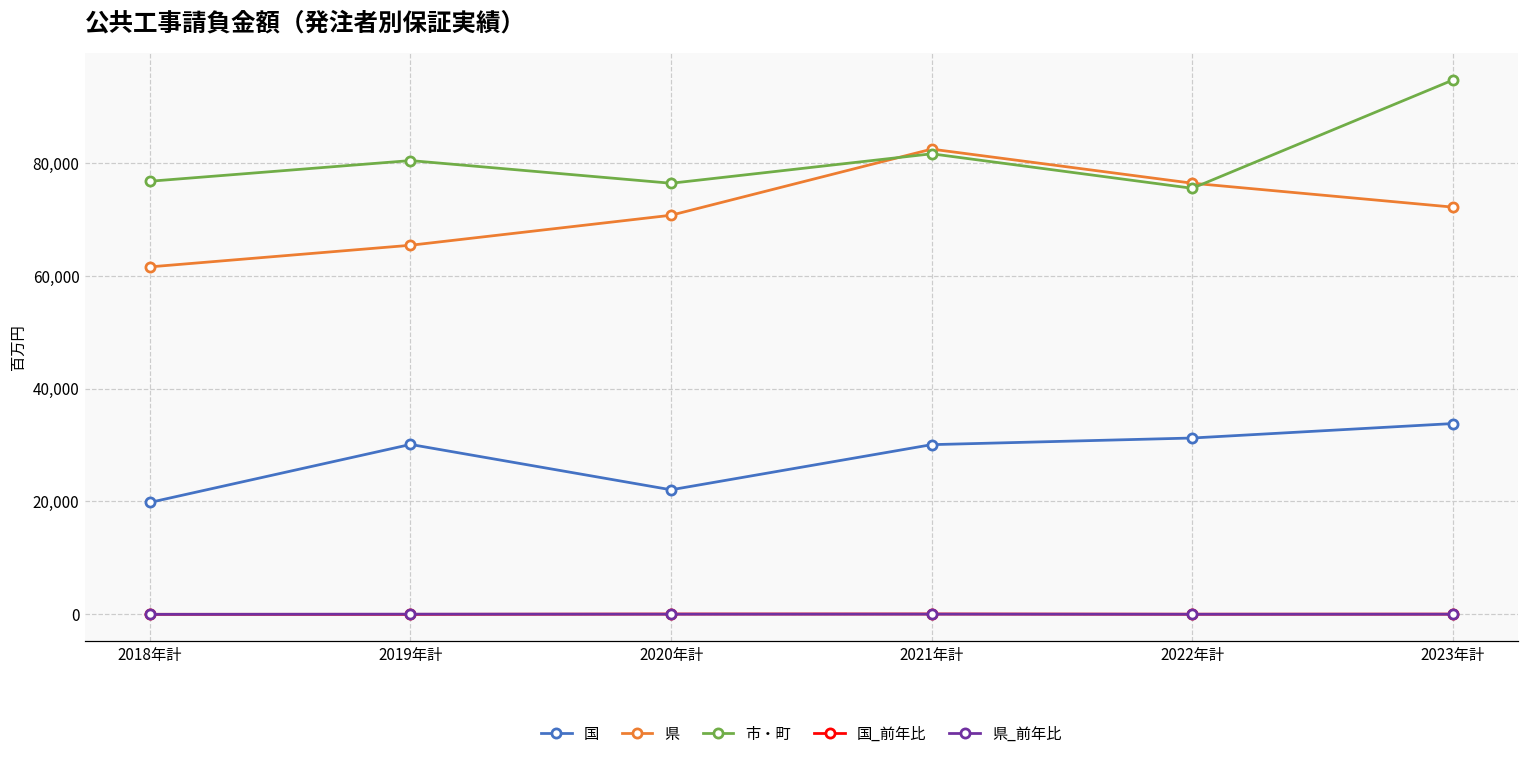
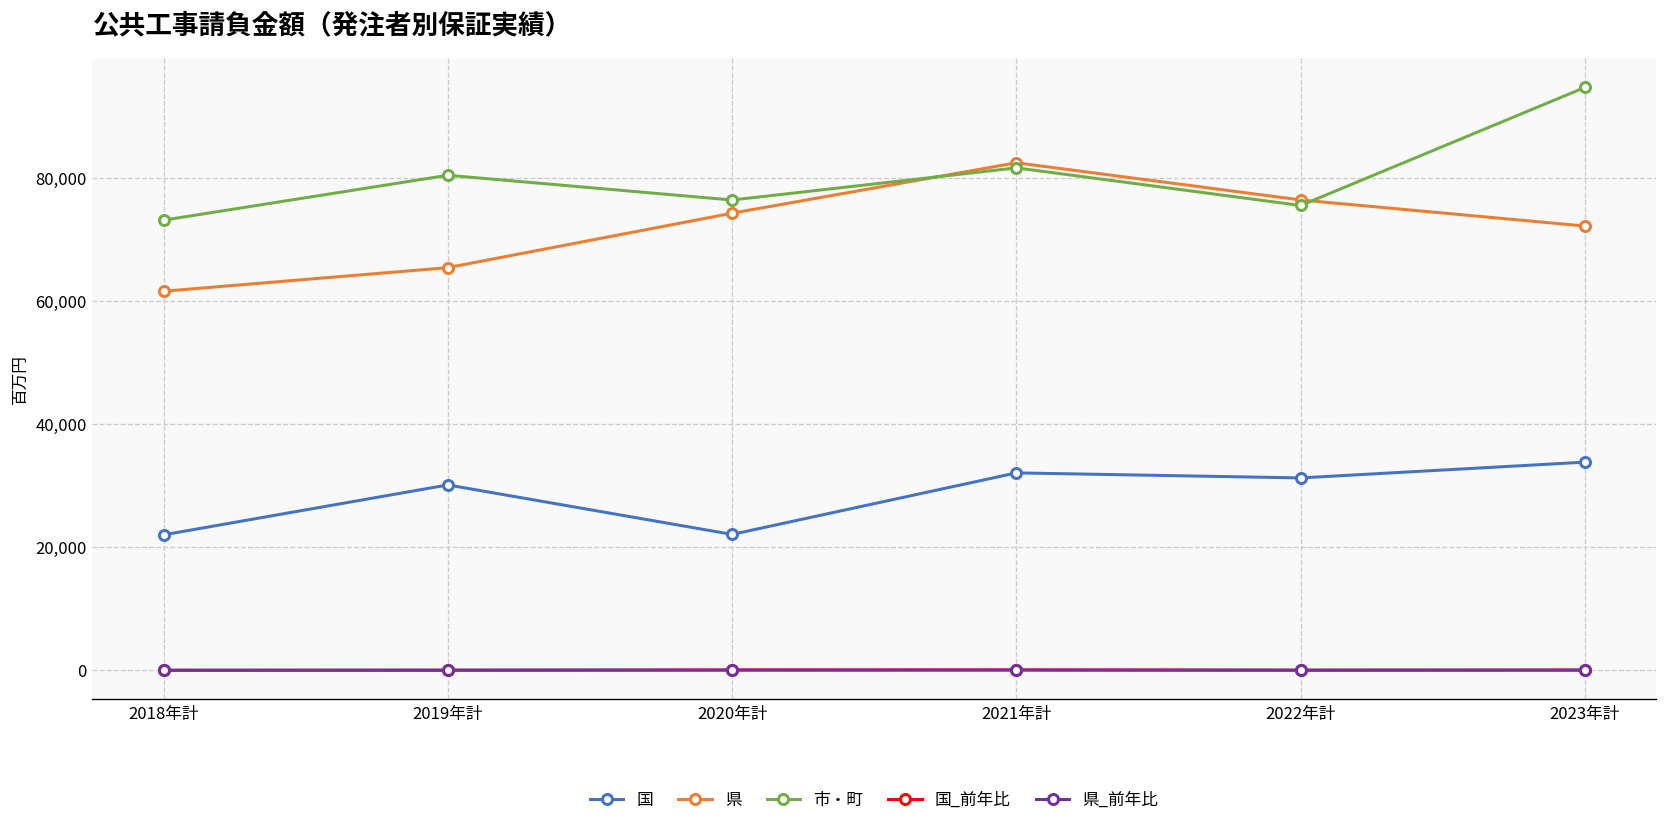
国, 2018年計: 20,000 -> 22,000
市・町, 2018年計: 77,000 -> 73,000
県, 2020年計: 71,000 -> 74,000
国, 2021年計: 30,000 -> 32,000
